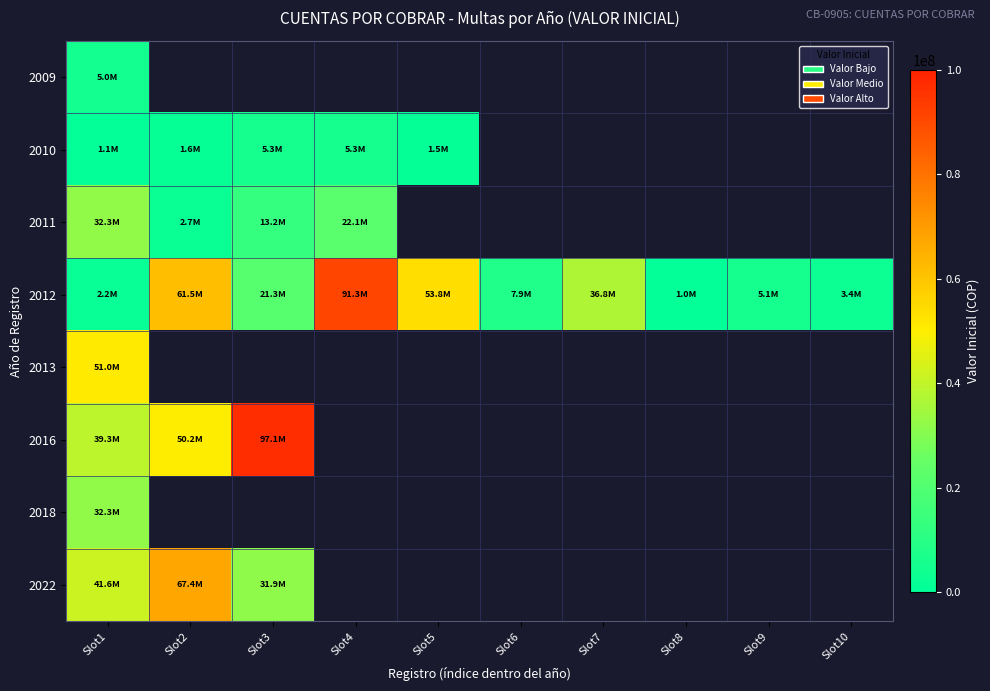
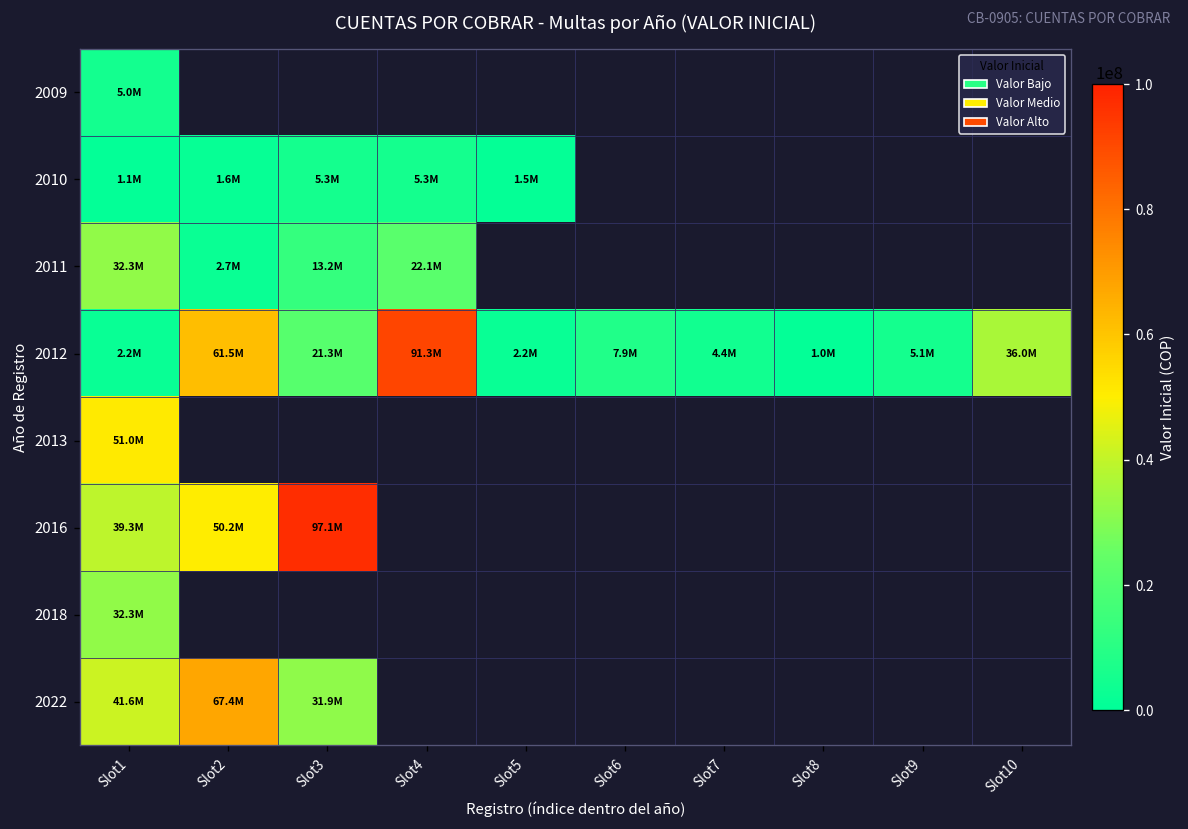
2012, Slot5: 53.8M -> 2.2M
2012, Slot7: 36.8M -> 4.4M
2012, Slot10: 3.4M -> 36.0M
